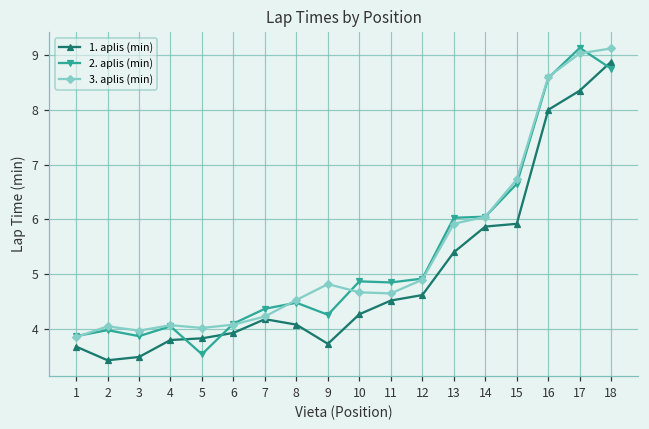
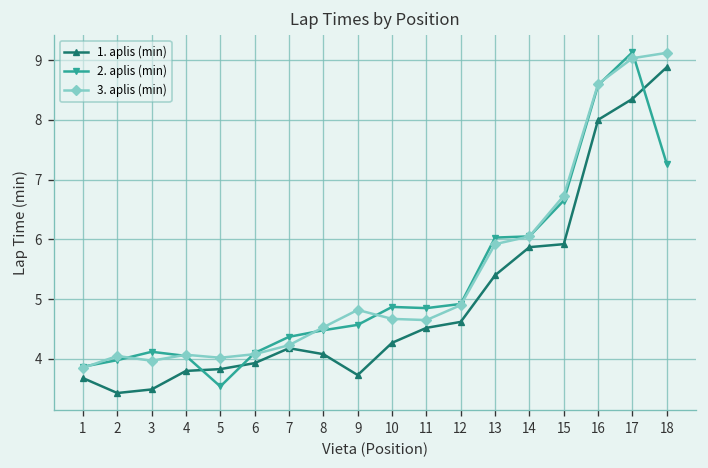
2. aplis (min), 3: 3.9 -> 4.1
2. aplis (min), 9: 4.3 -> 4.6
2. aplis (min), 18: 8.8 -> 7.3
